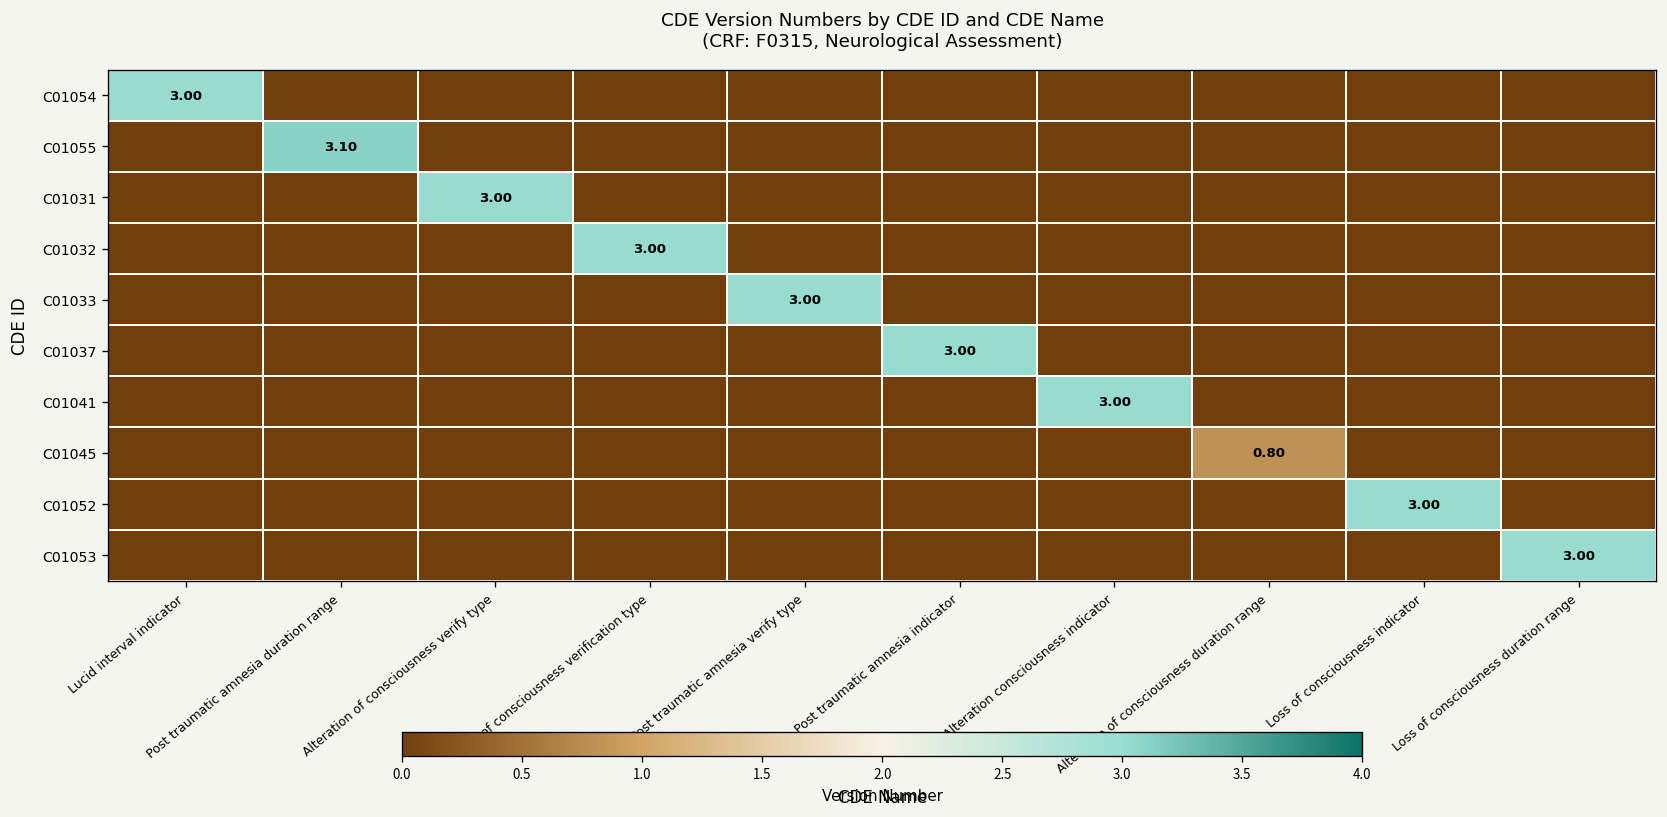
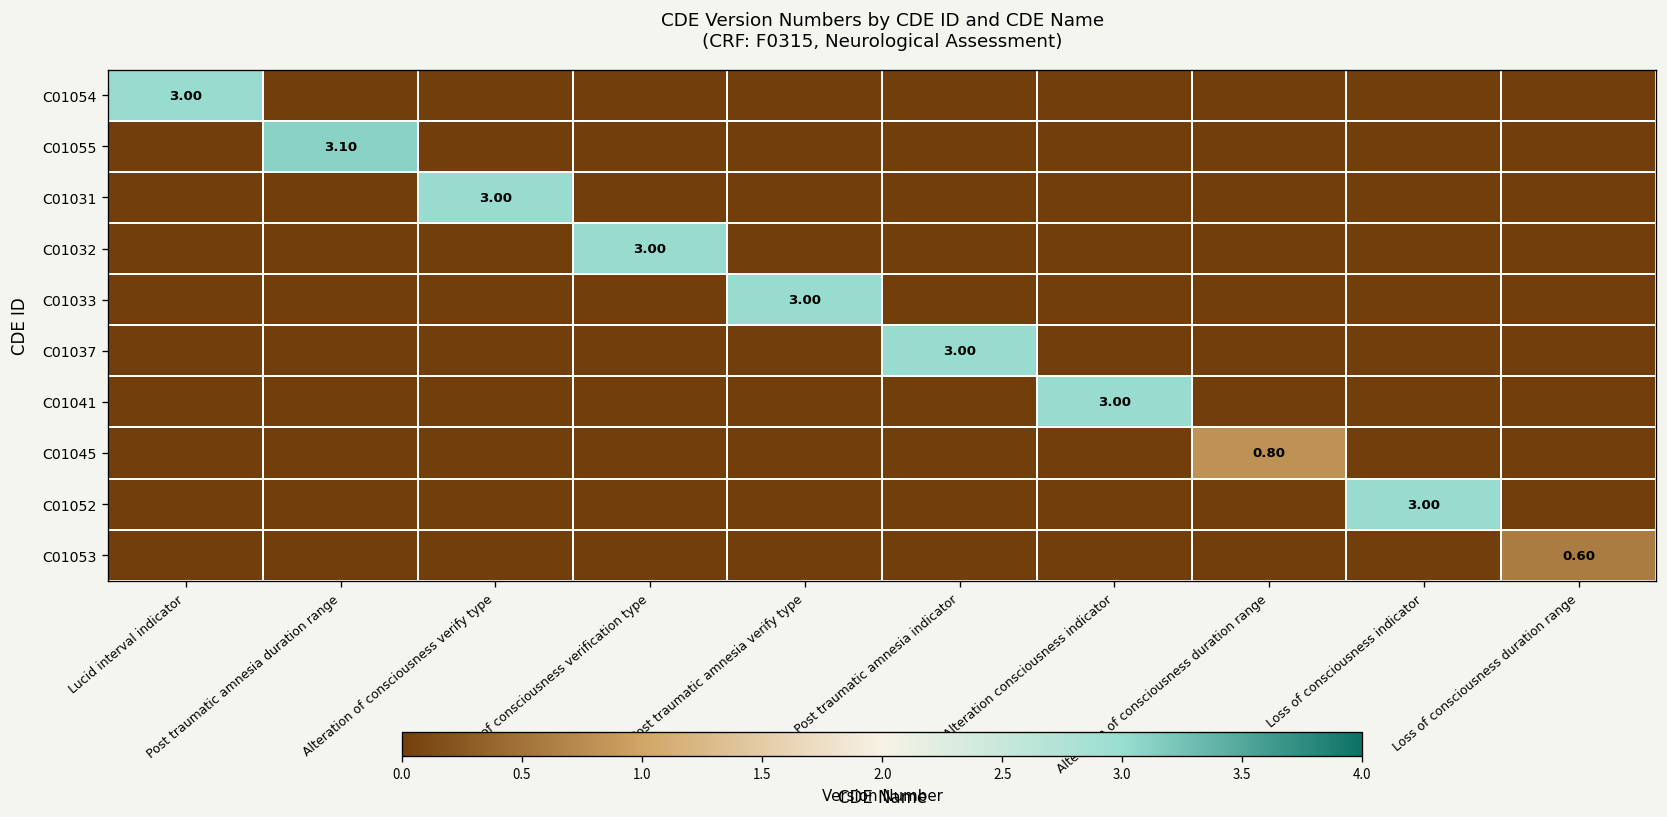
C01053, Loss of consciousness duration range: 3.00 -> 0.60
